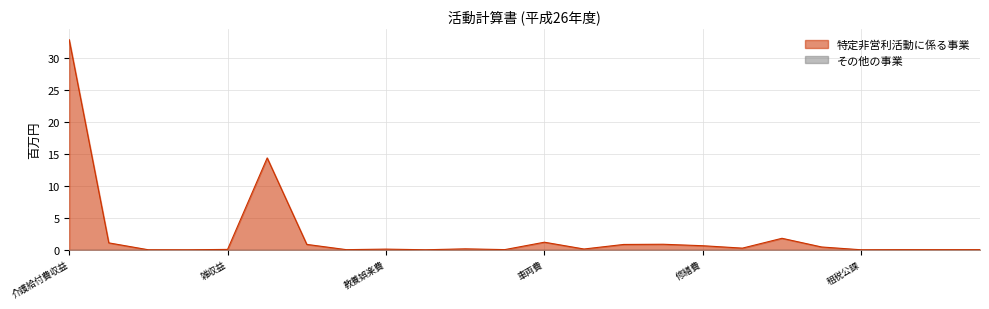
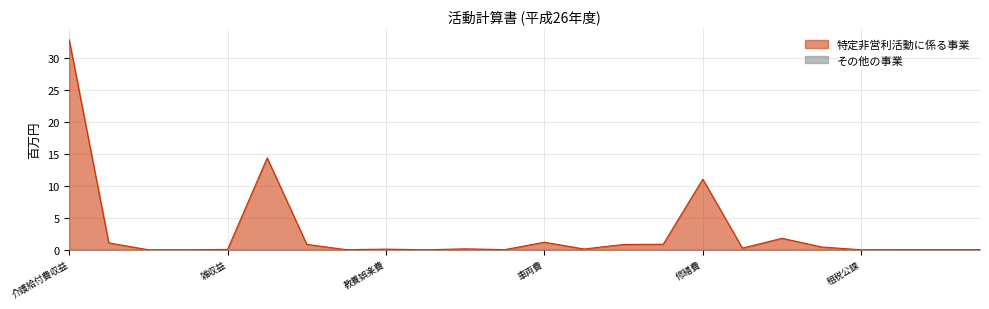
特定非営利活動に係る事業, 修繕費: 1 -> 11
